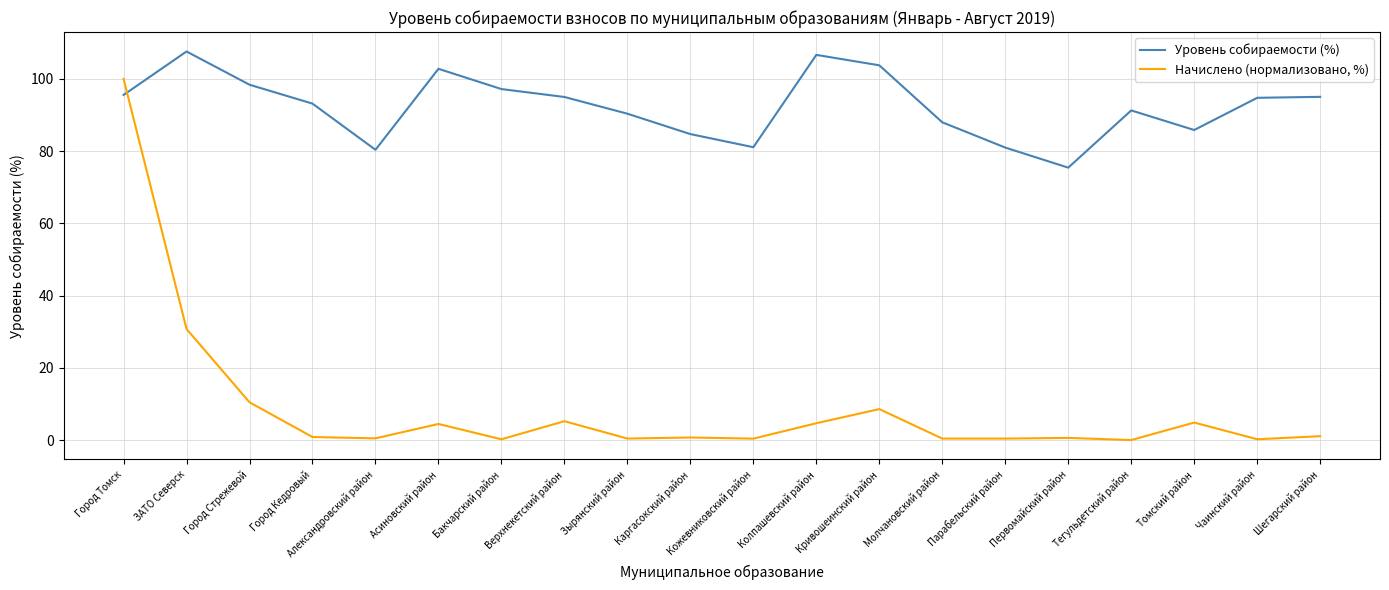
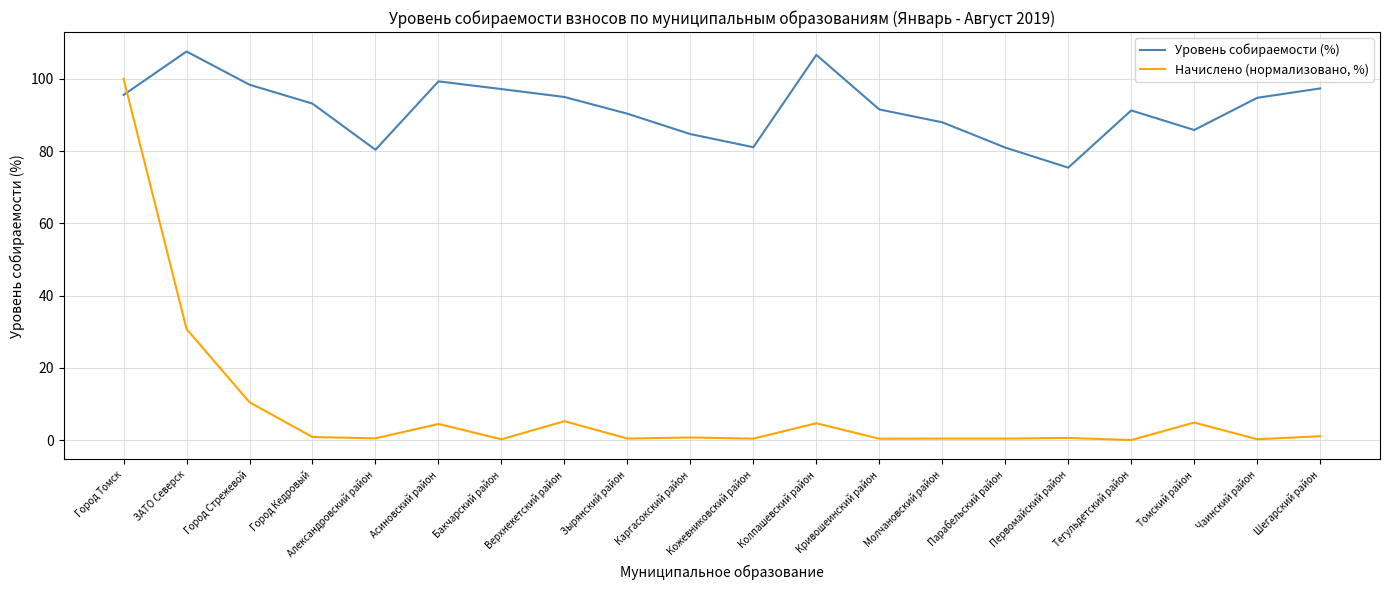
Уровень собираемости (%), Асиновский район: 103 -> 99
Уровень собираемости (%), Кривошеинский район: 104 -> 92
Начислено (нормализовано, %), Кривошеинский район: 9 -> 0
Уровень собираемости (%), Шегарский район: 95 -> 97
